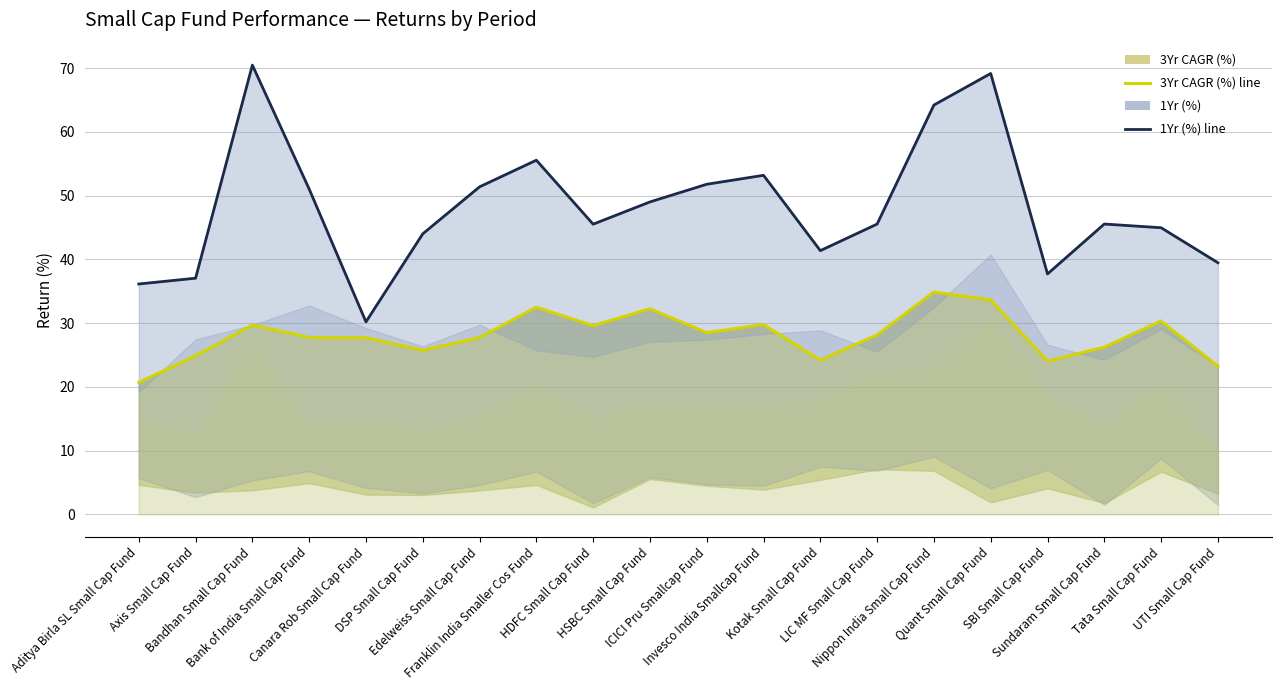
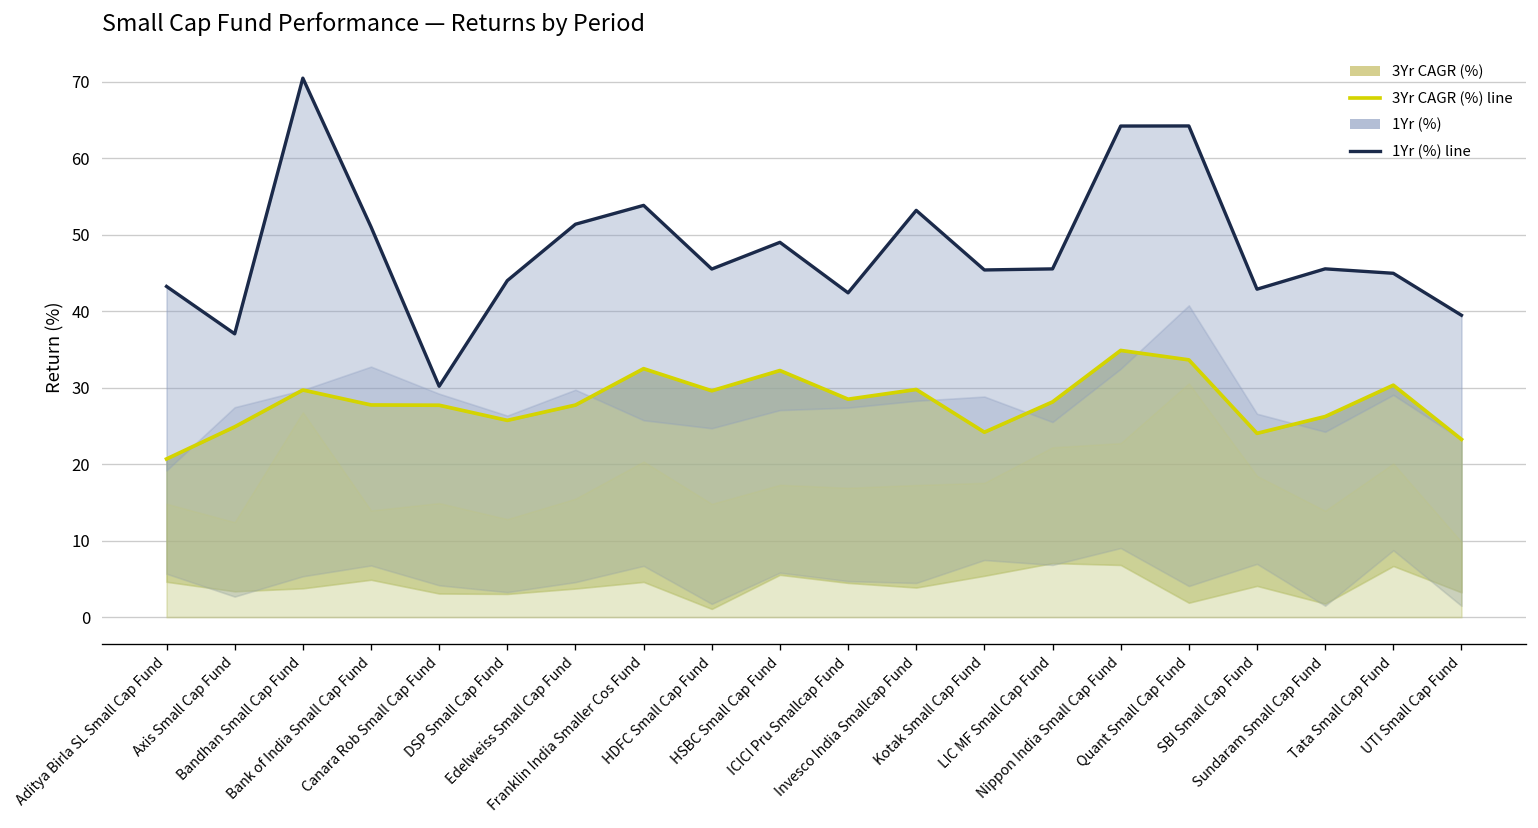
1Yr (%) line, Aditya Birla SL Small Cap Fund: 36 -> 43
1Yr (%) line, Franklin India Smaller Cos Fund: 56 -> 54
1Yr (%) line, ICICI Pru Smallcap Fund: 52 -> 42
1Yr (%) line, Kotak Small Cap Fund: 41 -> 45
1Yr (%) line, Quant Small Cap Fund: 69 -> 64
1Yr (%) line, SBI Small Cap Fund: 38 -> 43
